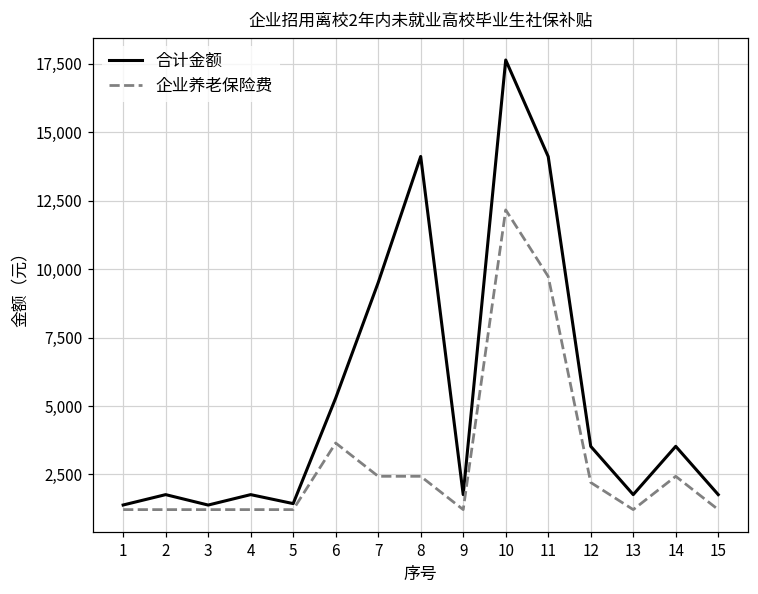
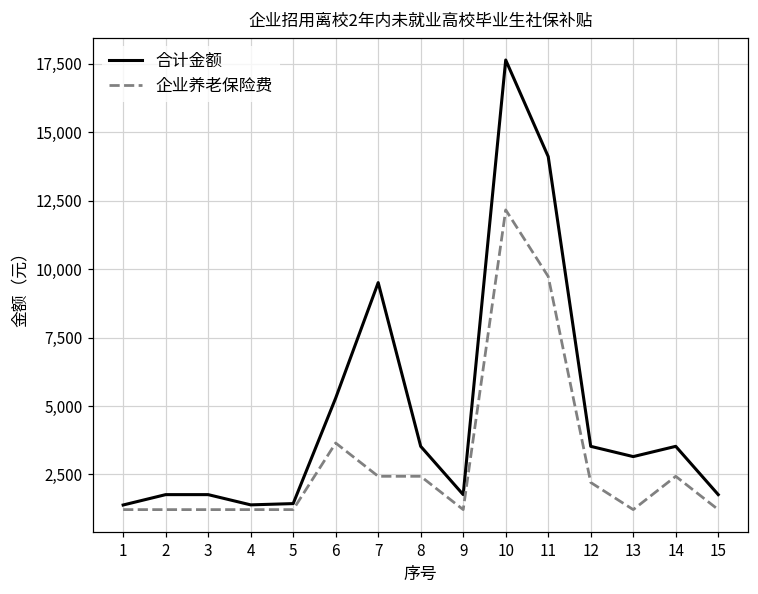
合计金额, 3: 1,400 -> 1,800
合计金额, 4: 1,800 -> 1,400
合计金额, 8: 14,100 -> 3,500
合计金额, 13: 1,800 -> 3,200
